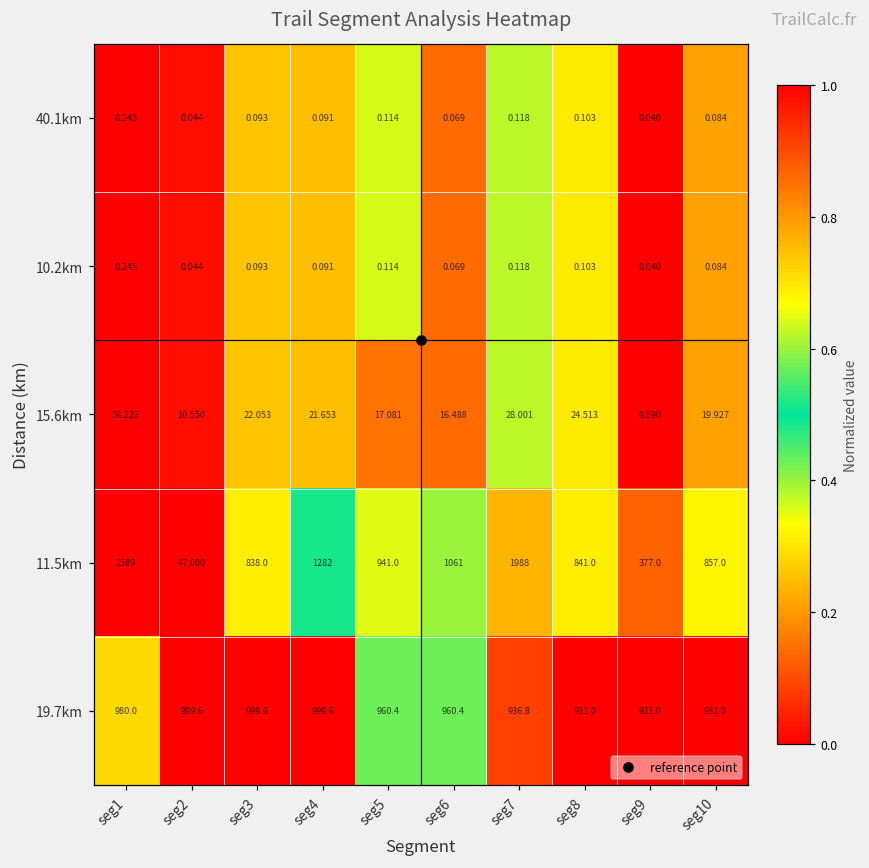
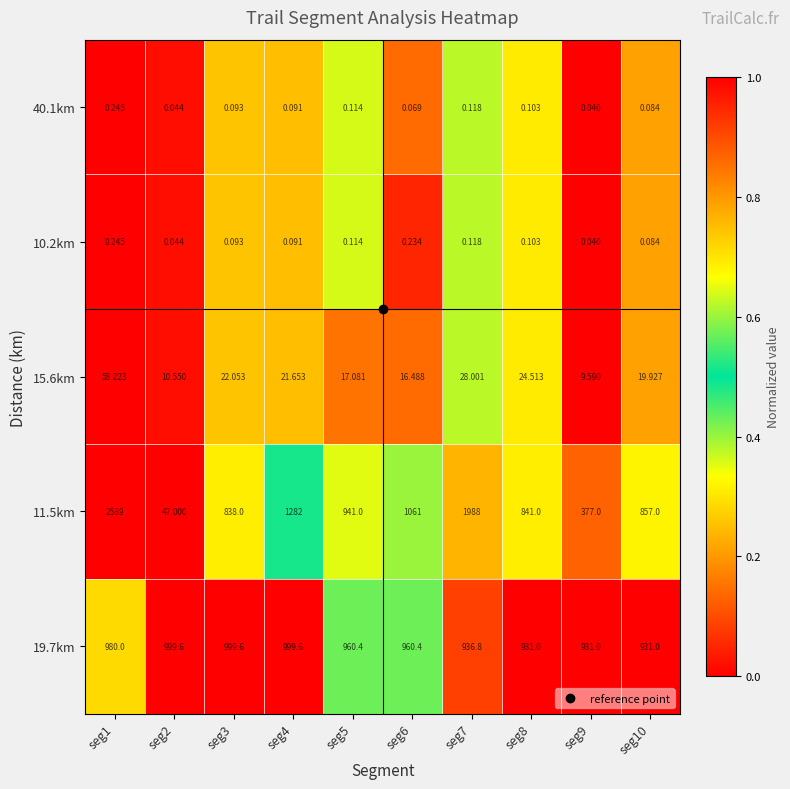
10.2km, seg6: 0.069 -> 0.234
